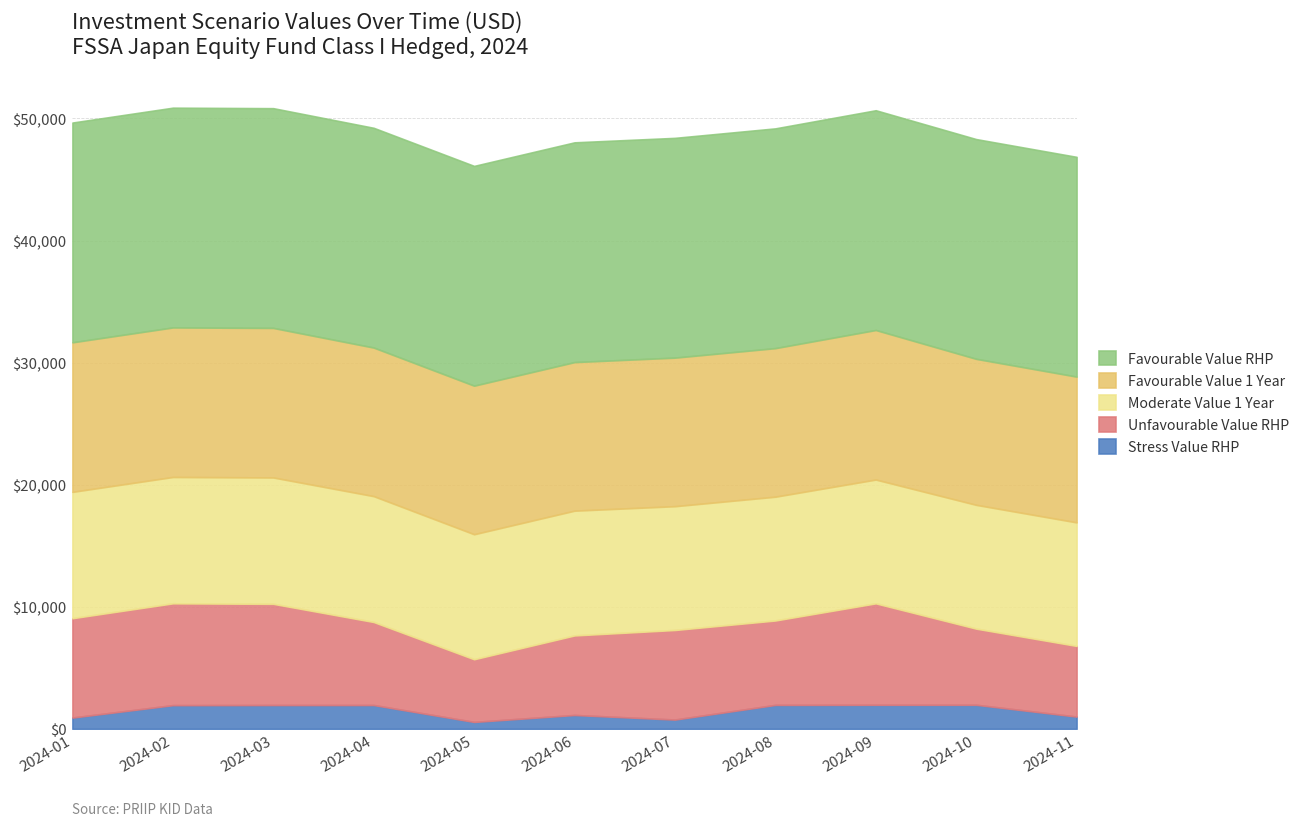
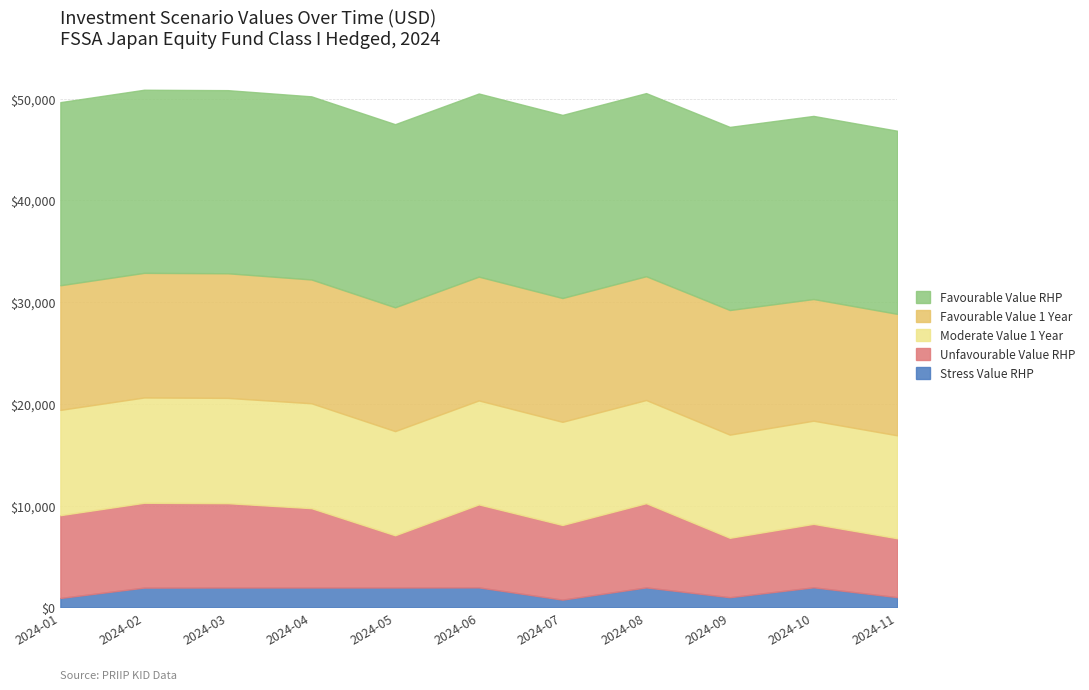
Unfavourable Value RHP, 2024-04: $6,800 -> $7,800
Stress Value RHP, 2024-05: $600 -> $2,000
Stress Value RHP, 2024-06: $1,100 -> $2,000
Unfavourable Value RHP, 2024-06: $6,500 -> $8,200
Unfavourable Value RHP, 2024-08: $6,900 -> $8,300
Stress Value RHP, 2024-09: $2,000 -> $1,000
Unfavourable Value RHP, 2024-09: $8,300 -> $5,800
